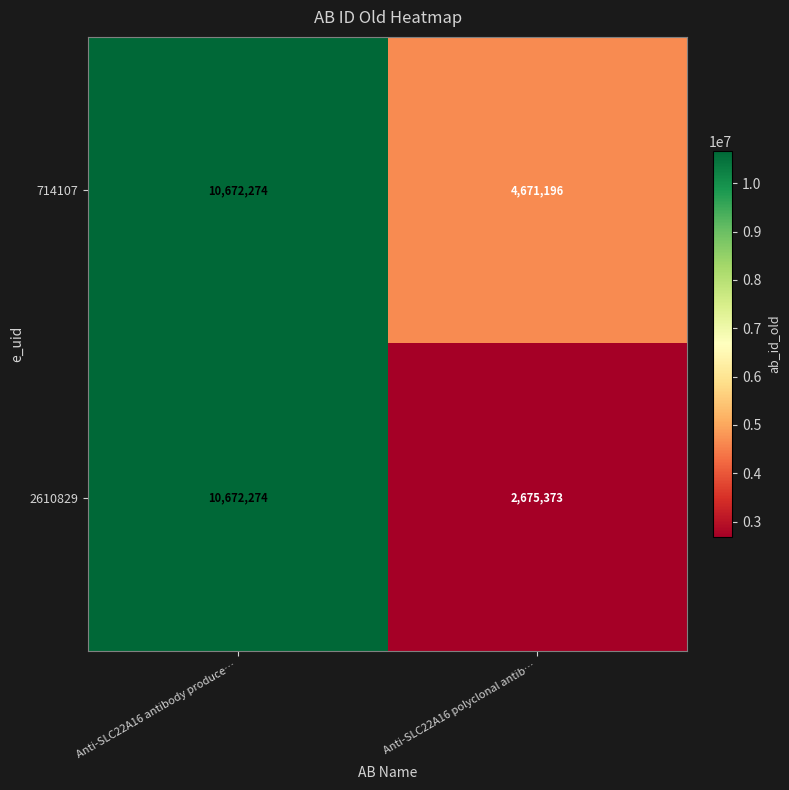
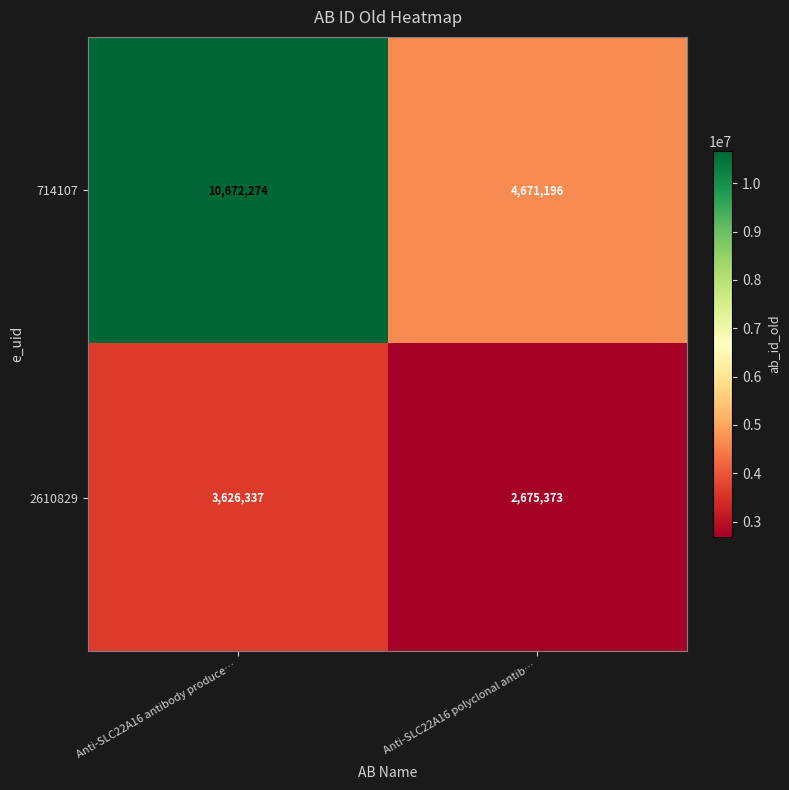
2610829, Anti-SLC22A16 antibody produce…: 10,672,274 -> 3,626,337
